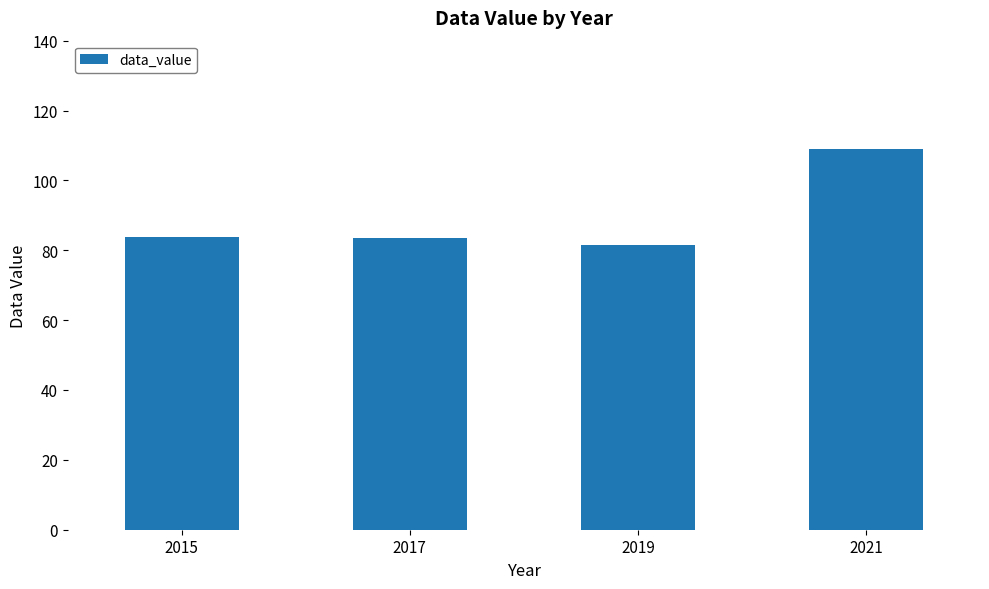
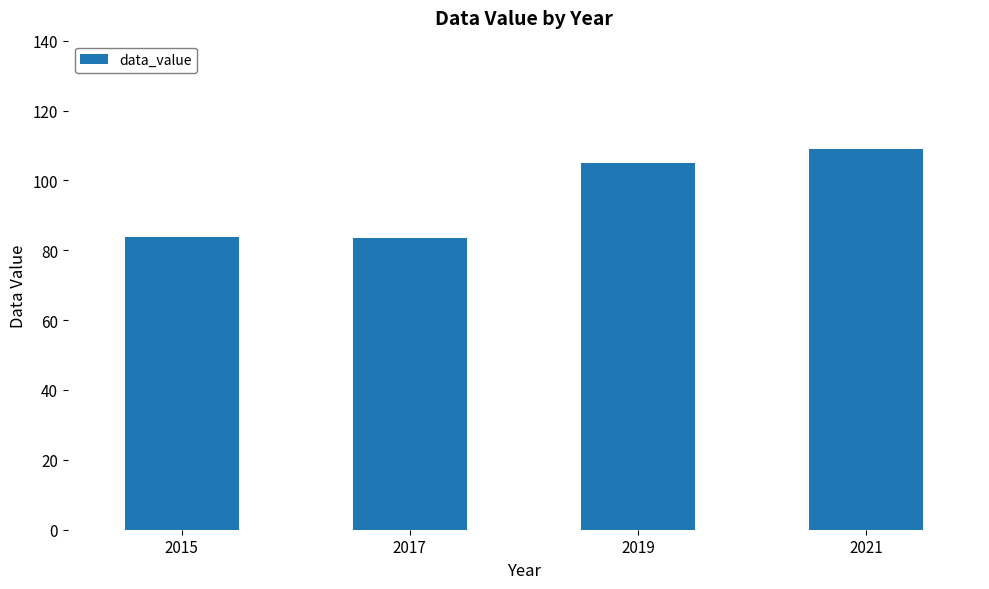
2019: 82 -> 105
